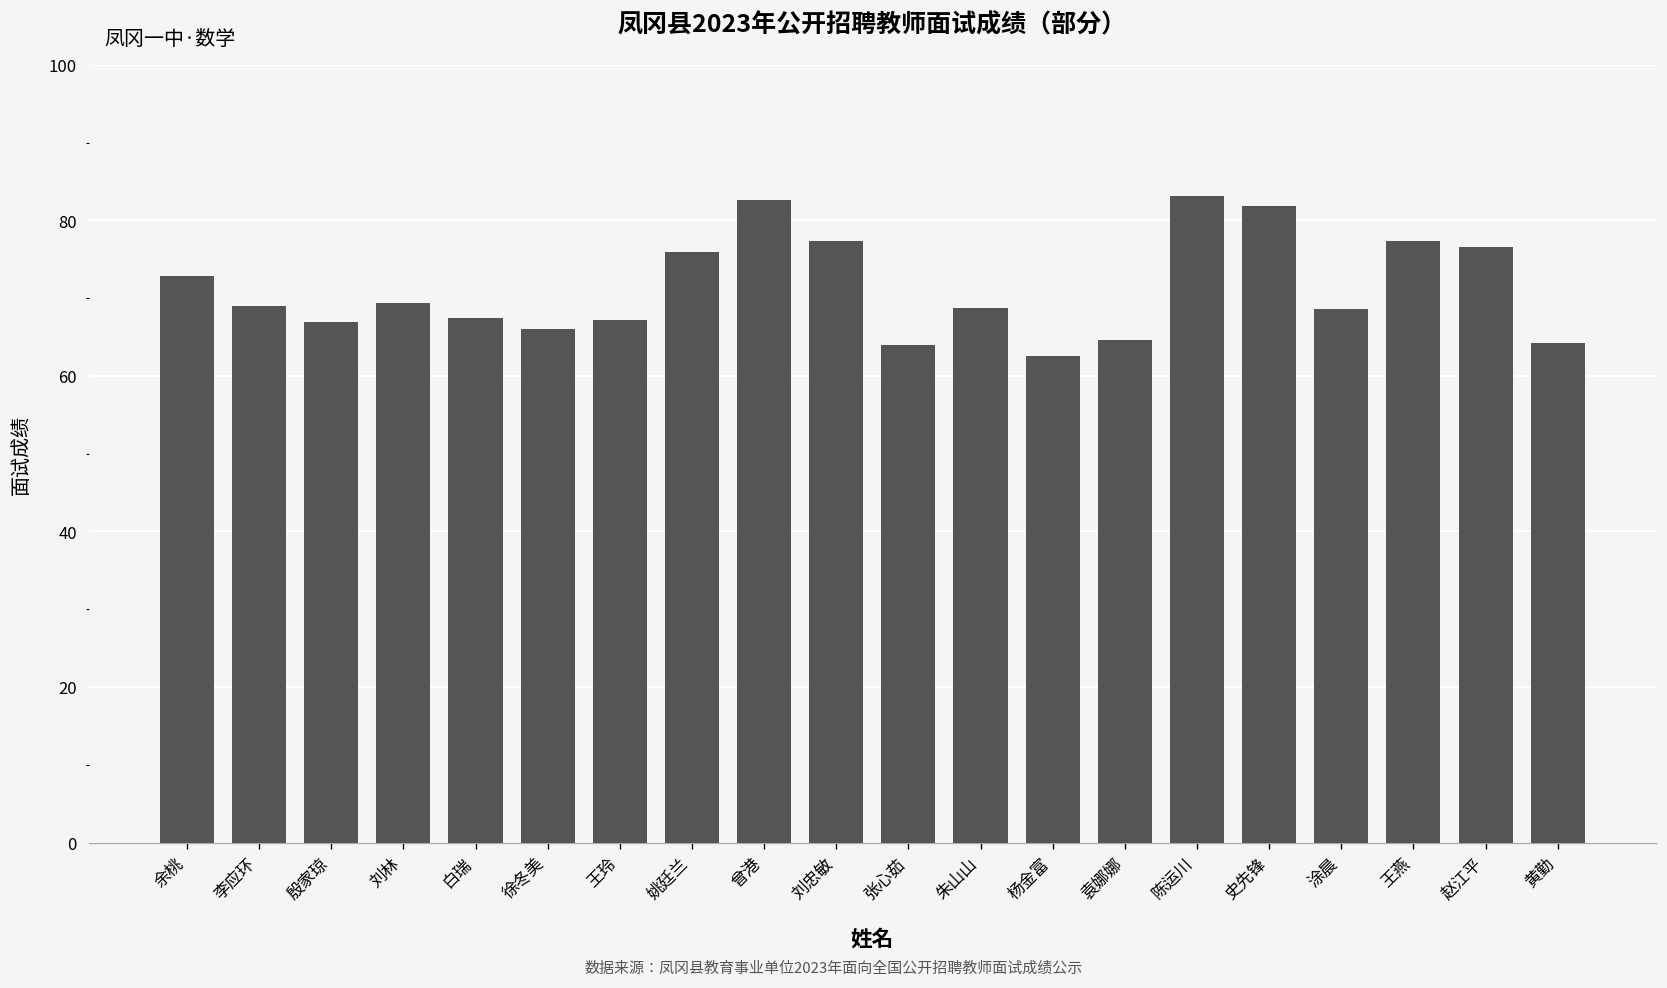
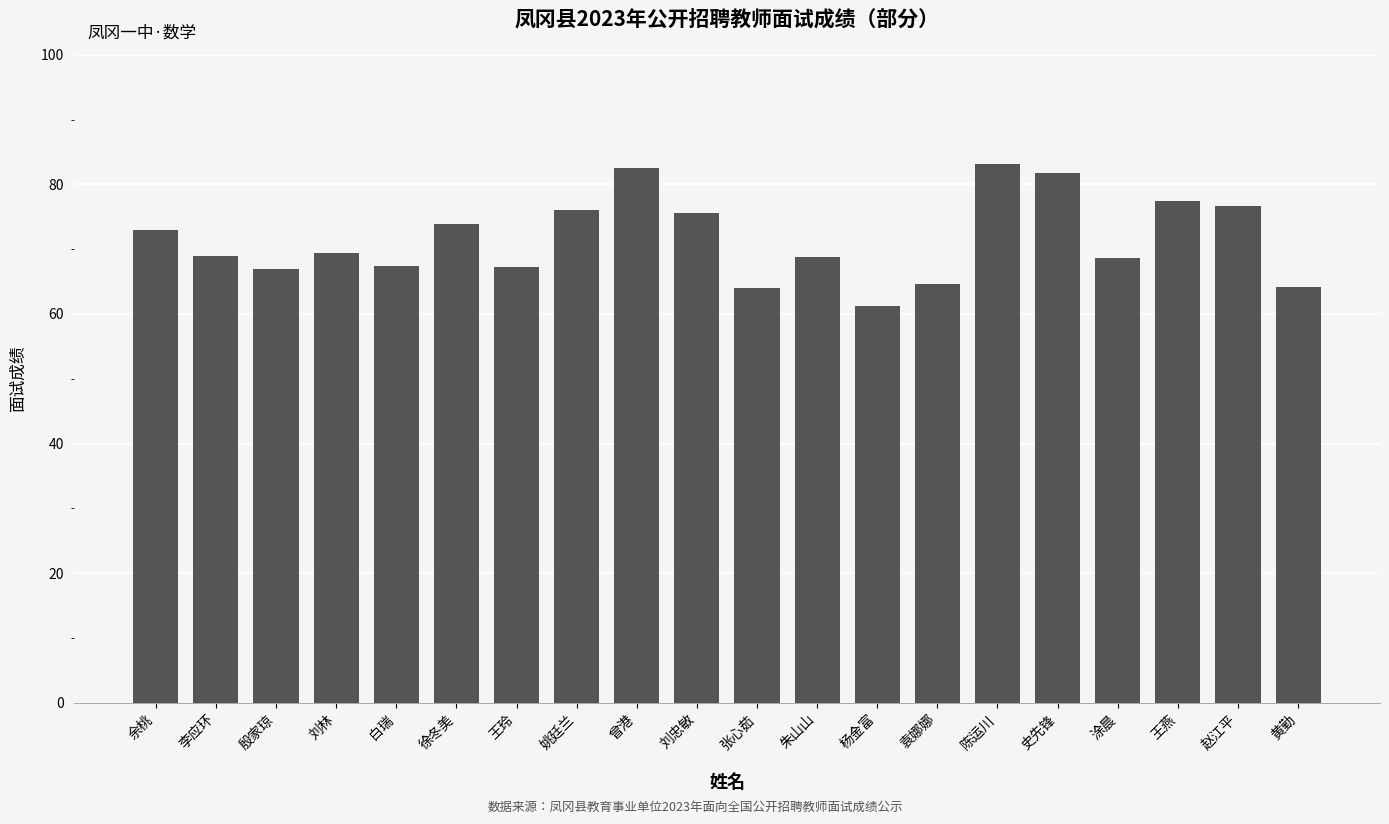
徐冬美: 66 -> 74
刘忠敏: 77 -> 76
杨金富: 63 -> 61
